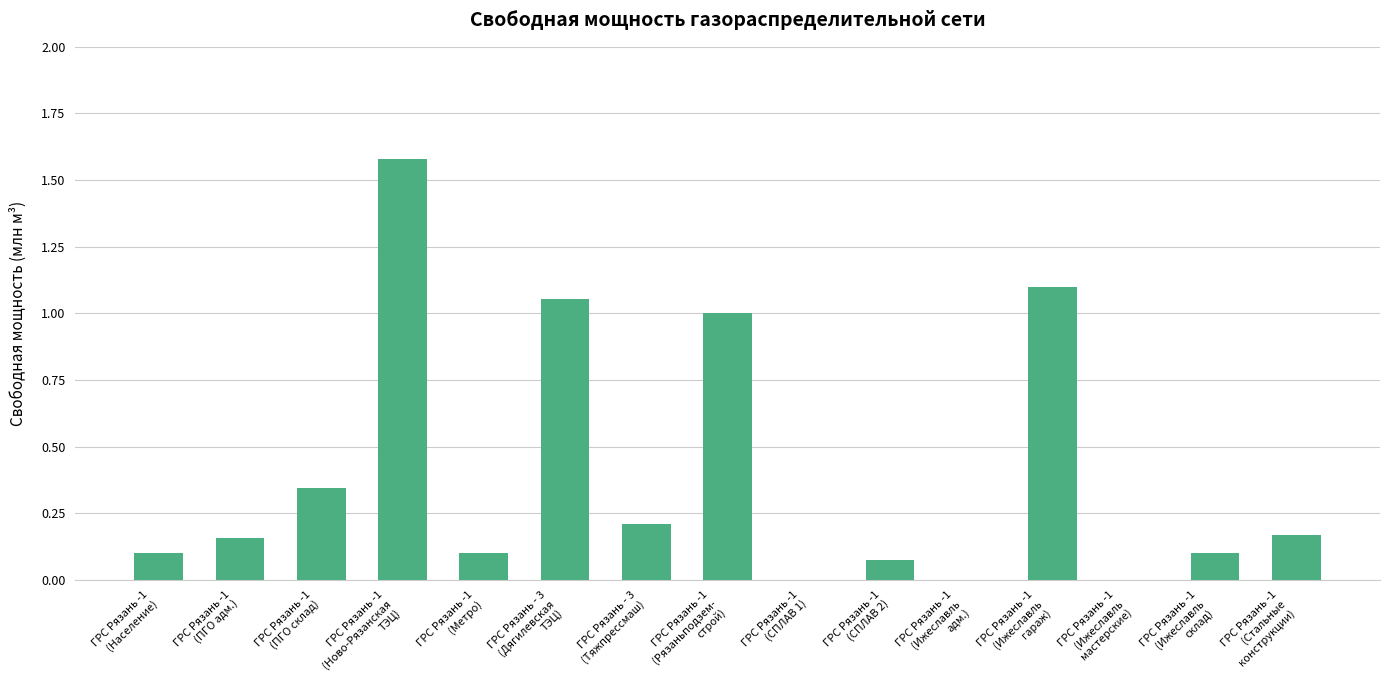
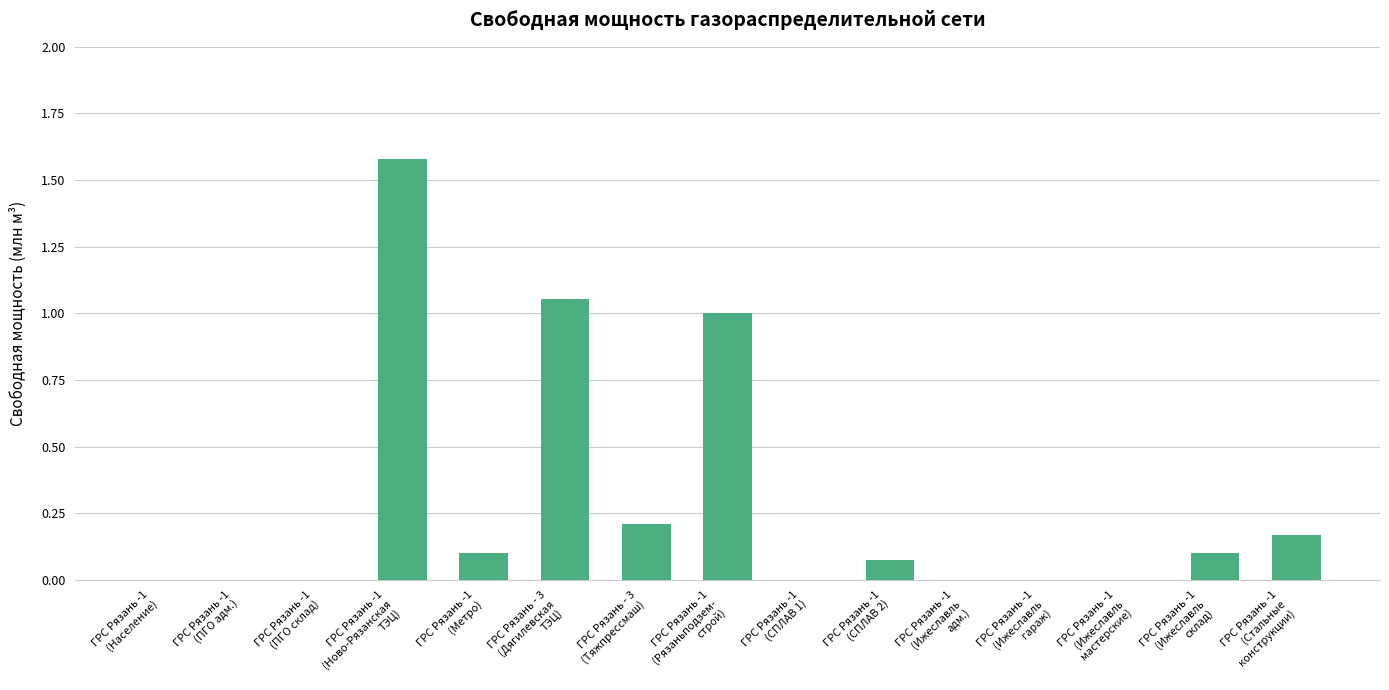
ГРС Рязань -1 (Население): 0.1 -> 0.0
ГРС Рязань -1 (ПГО адм.): 0.16 -> 0.00
ГРС Рязань -1 (ПГО склад): 0.35 -> 0.00
ГРС Рязань -1 (Ижеславль гараж): 1.1 -> 0.0
